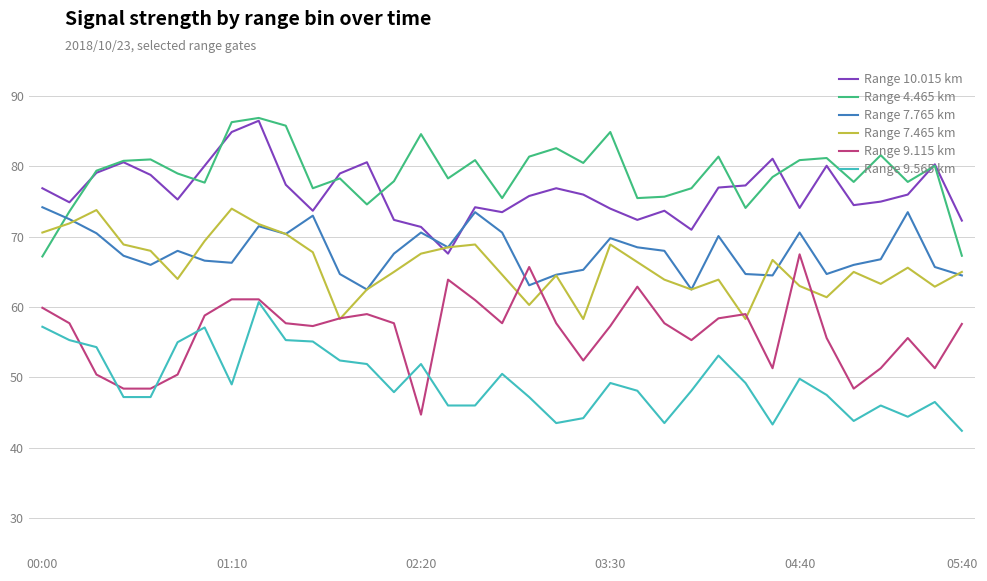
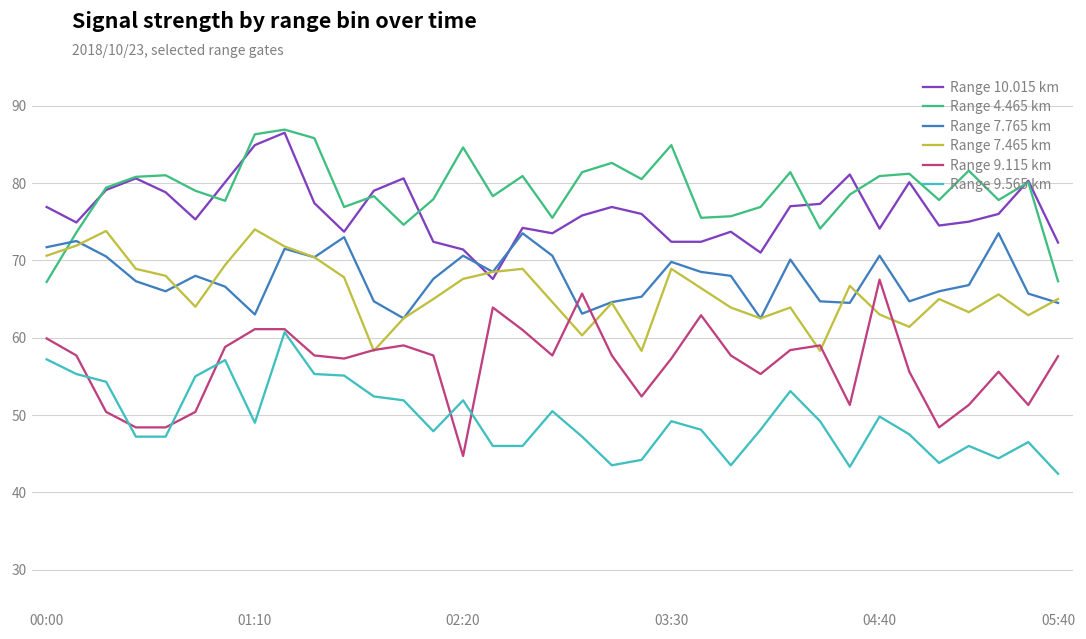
Range 7.765 km, 00:00: 74 -> 72
Range 7.765 km, 01:10: 66 -> 63
Range 10.015 km, 03:30: 74 -> 72
